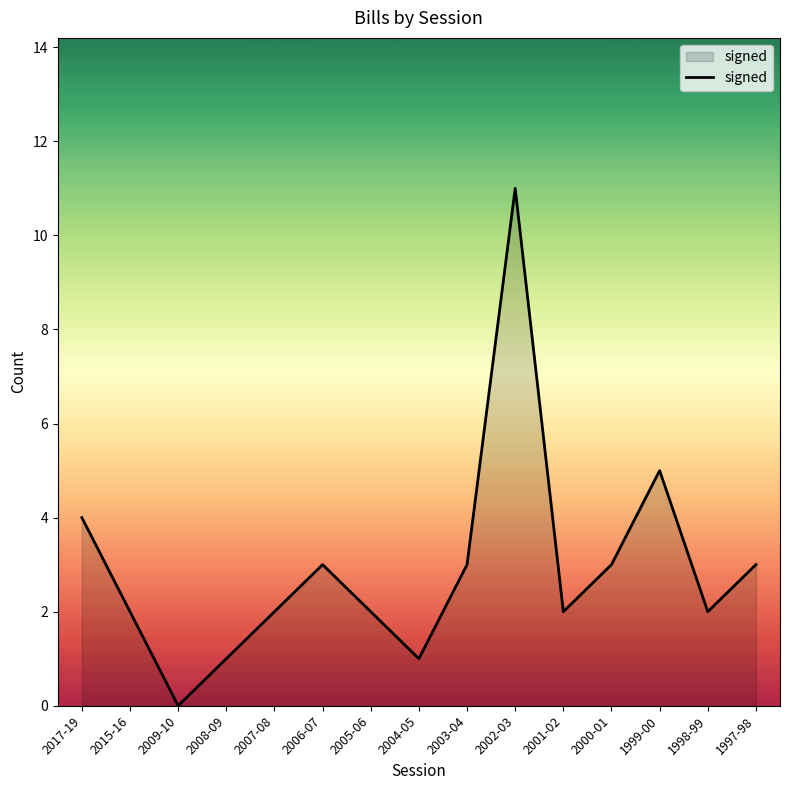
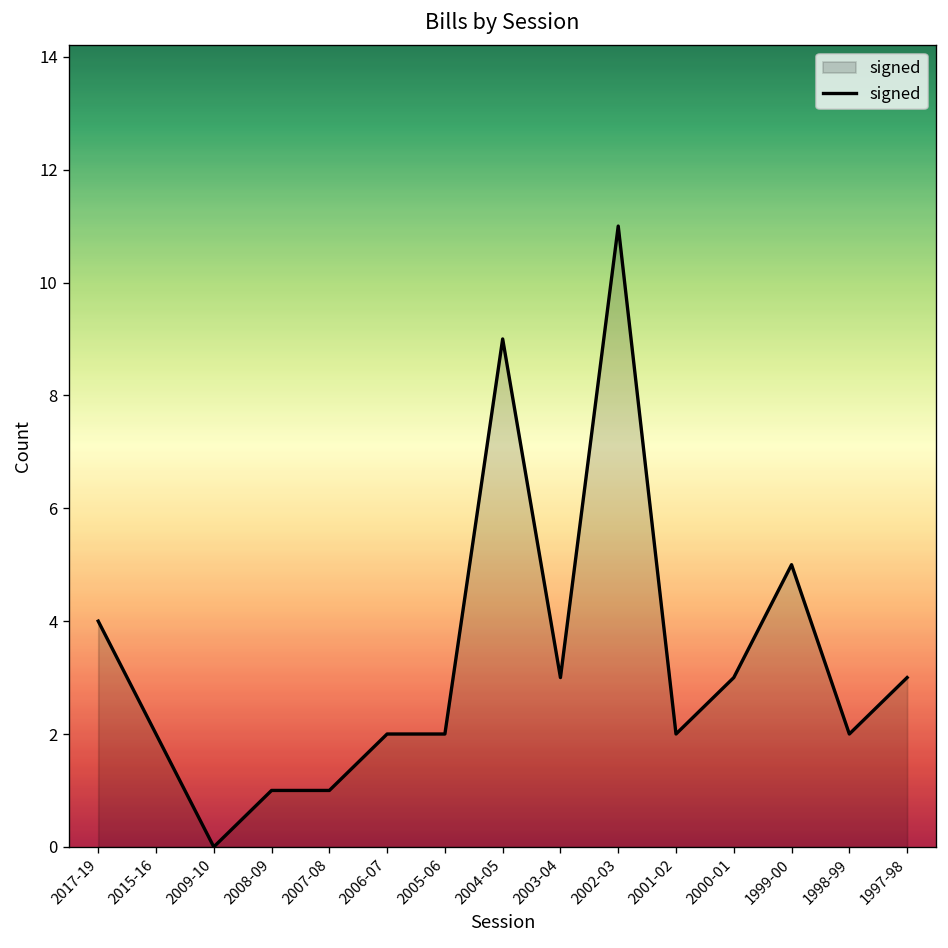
2007-08: 2 -> 1
2006-07: 3 -> 2
2004-05: 1 -> 9
